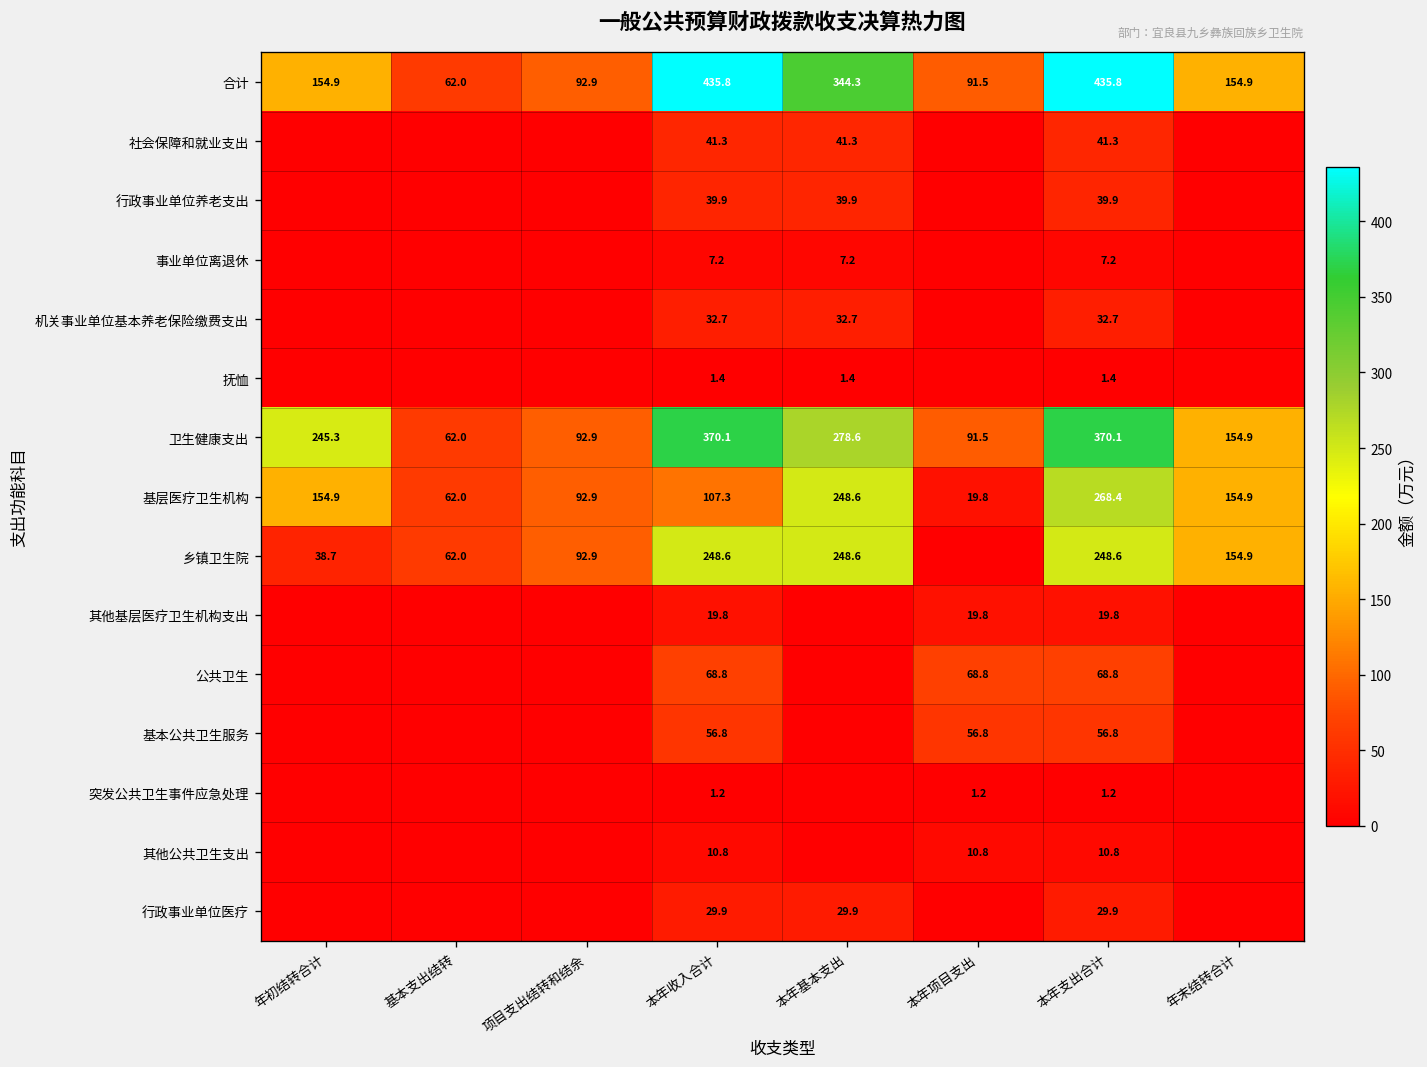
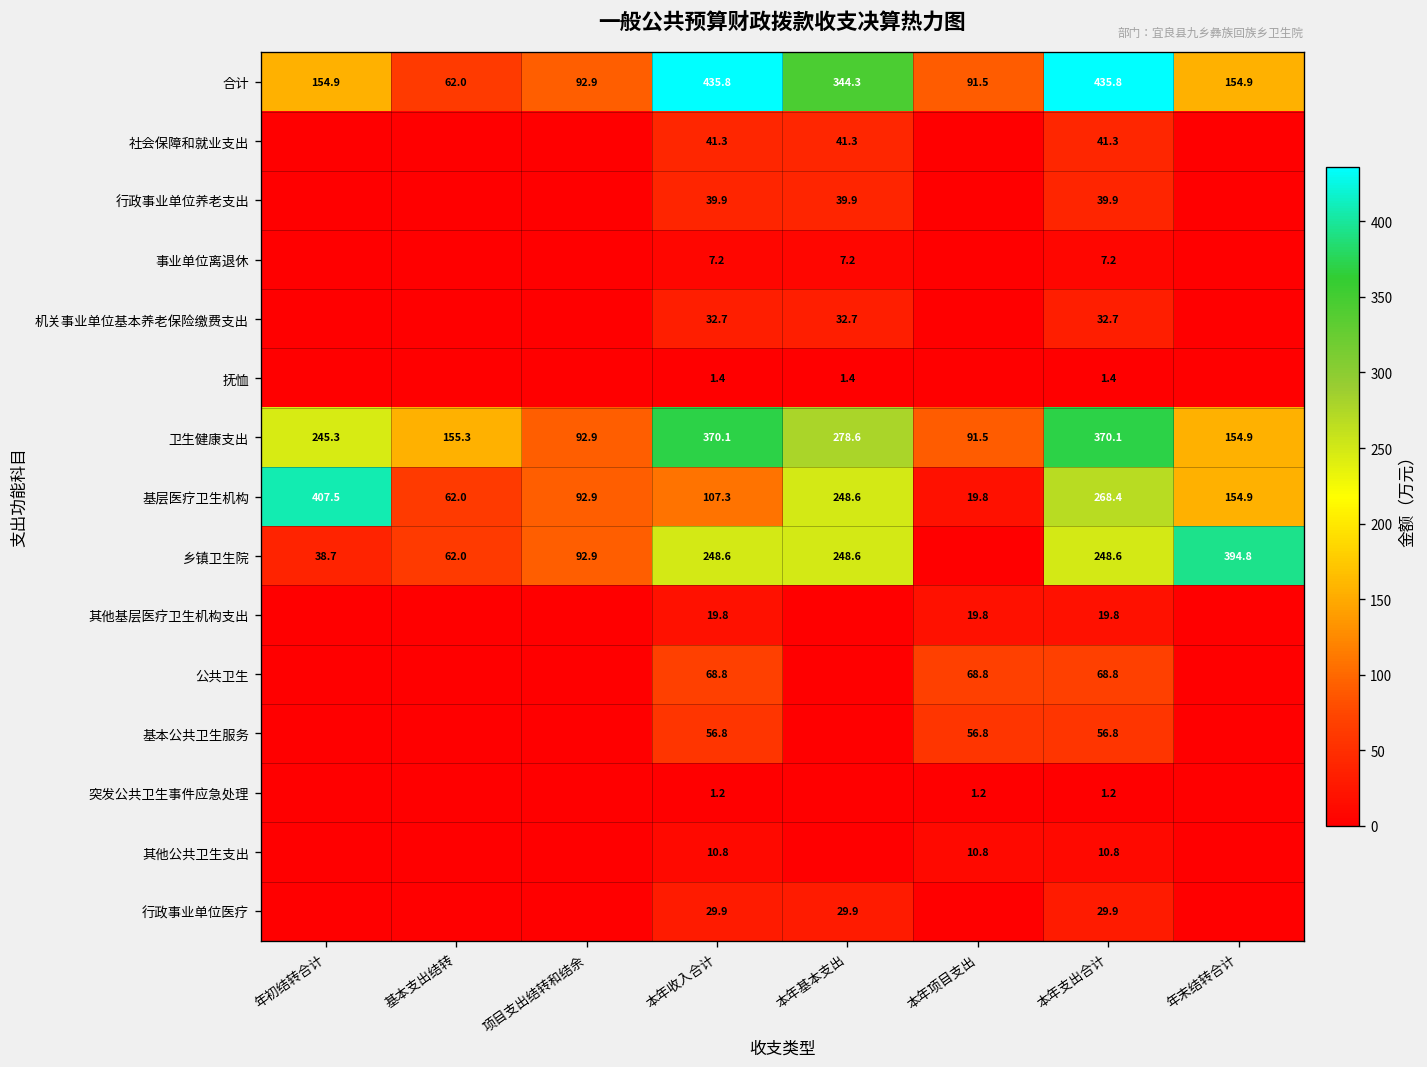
卫生健康支出, 基本支出结转: 62.0 -> 155.3
基层医疗卫生机构, 年初结转合计: 154.9 -> 407.5
乡镇卫生院, 年末结转合计: 154.9 -> 394.8
